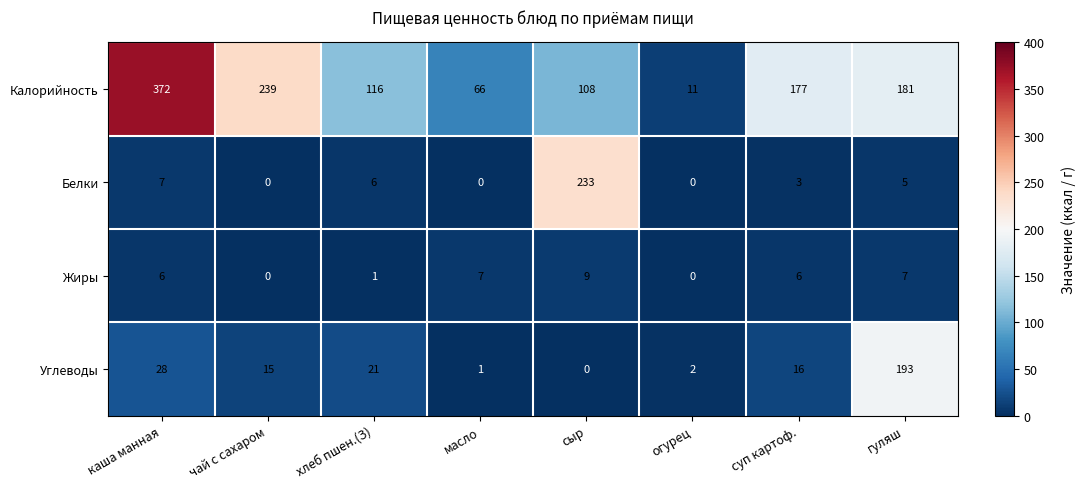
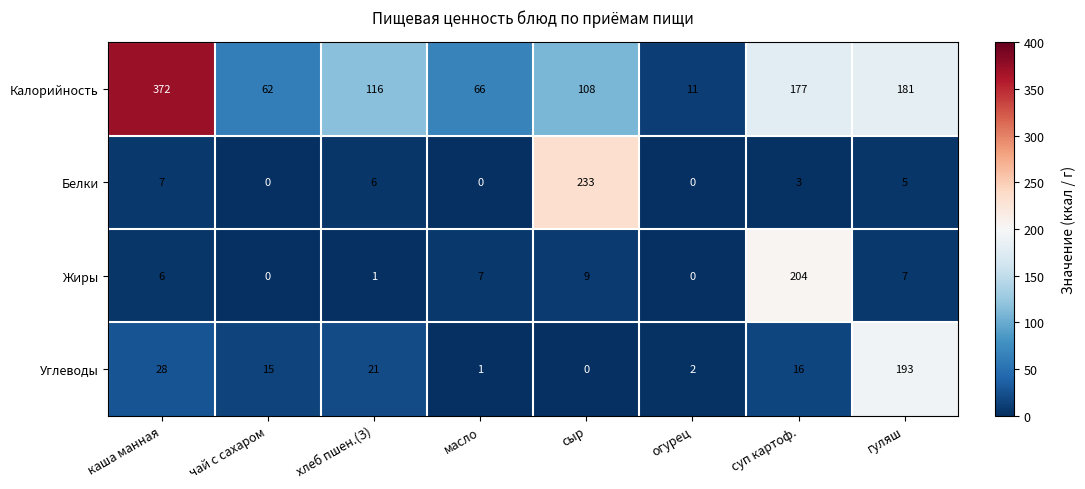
Калорийность, чай с сахаром: 239 -> 62
Жиры, суп картоф.: 6 -> 204
